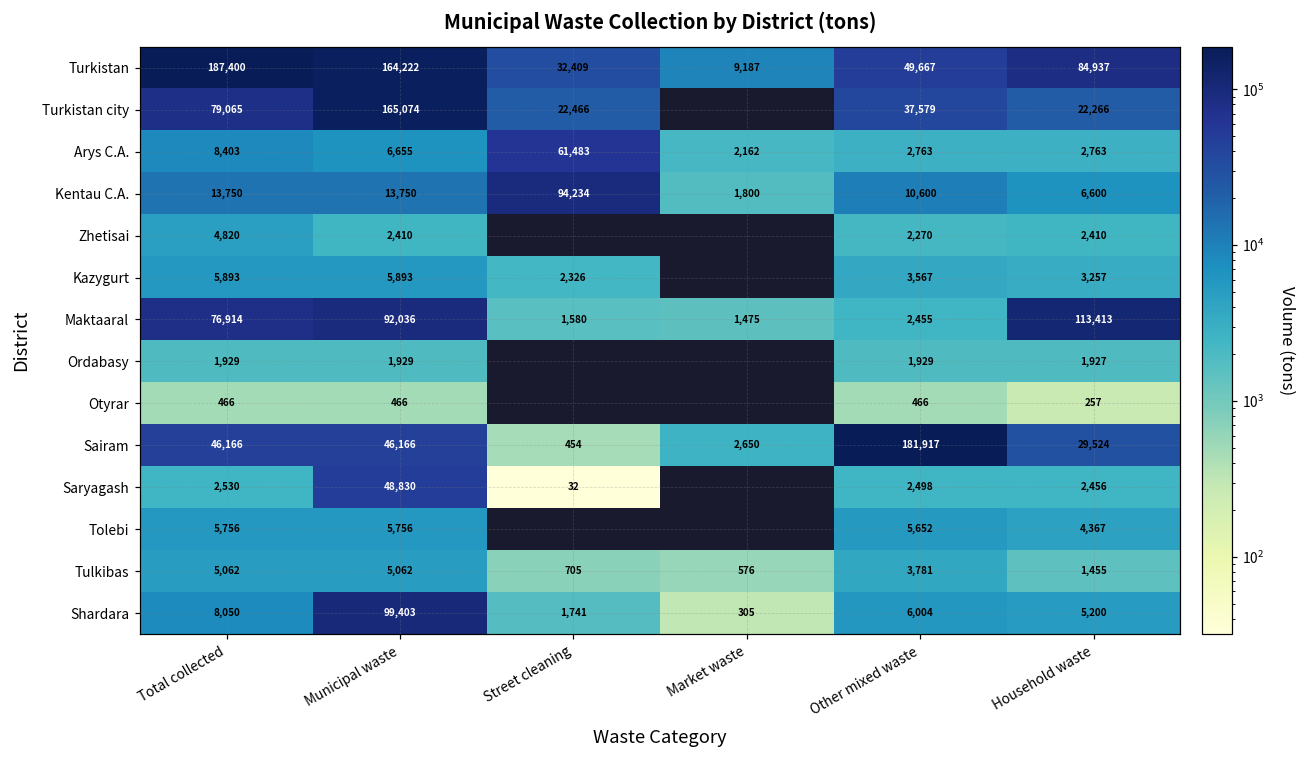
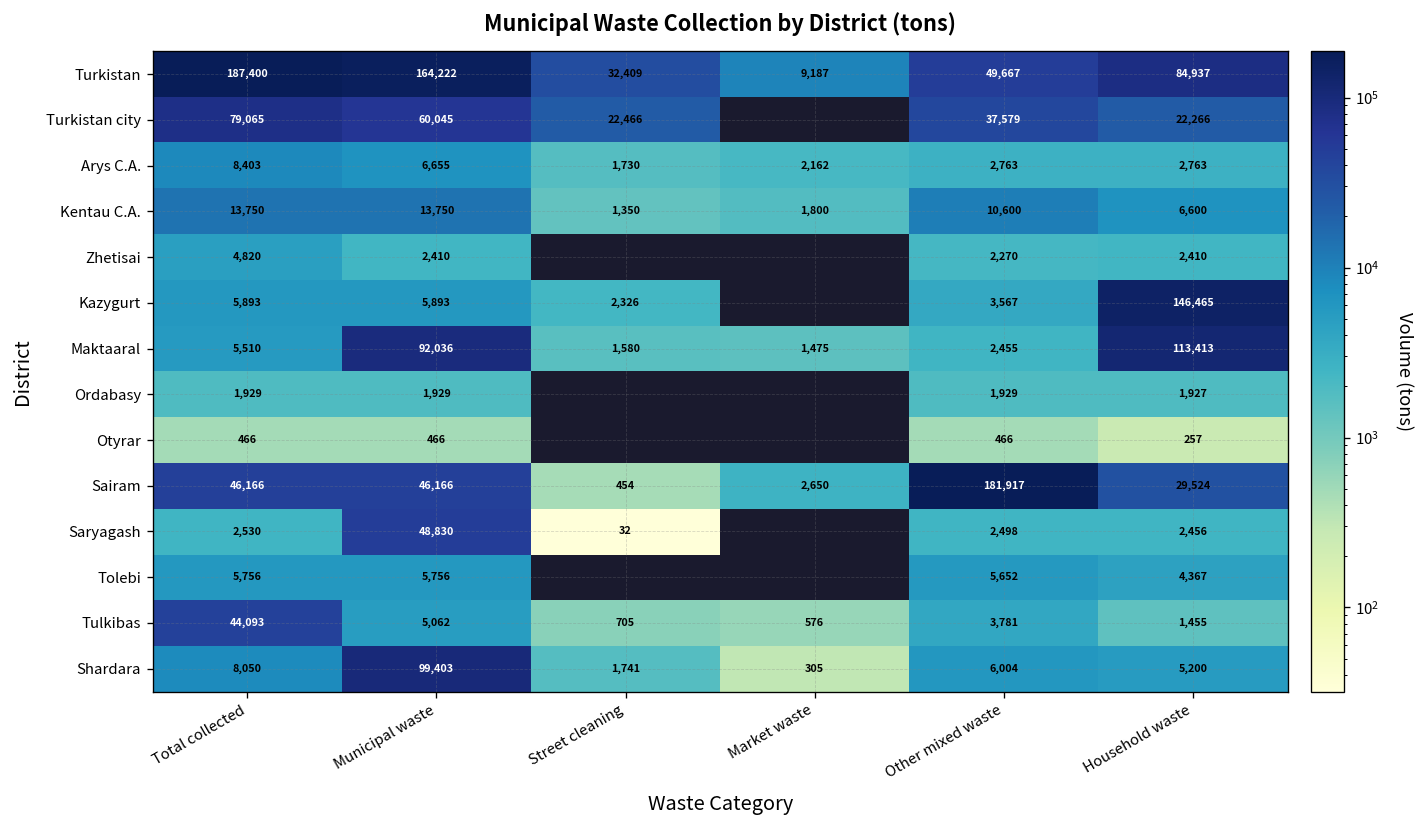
Turkistan city, Municipal waste: 165,074 -> 60,045
Arys C.A., Street cleaning: 61,483 -> 1,730
Kentau C.A., Street cleaning: 94,234 -> 1,350
Kazygurt, Household waste: 3,257 -> 146,465
Maktaaral, Total collected: 76,914 -> 5,510
Tulkibas, Total collected: 5,062 -> 44,093
